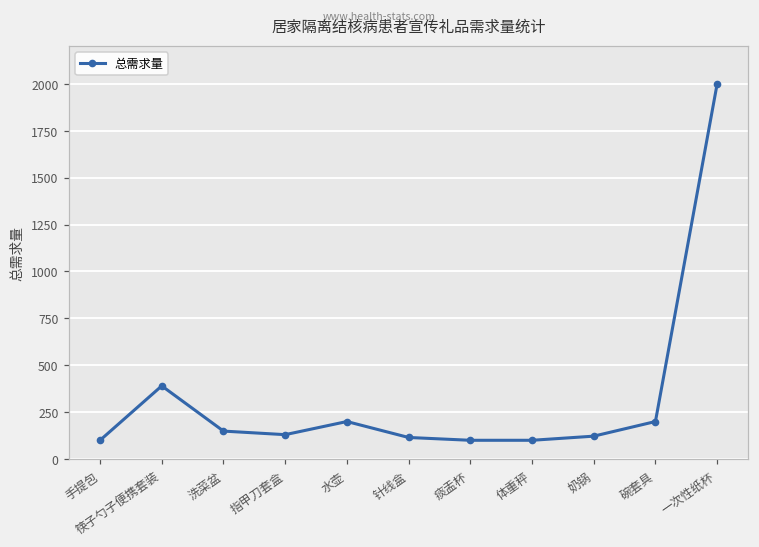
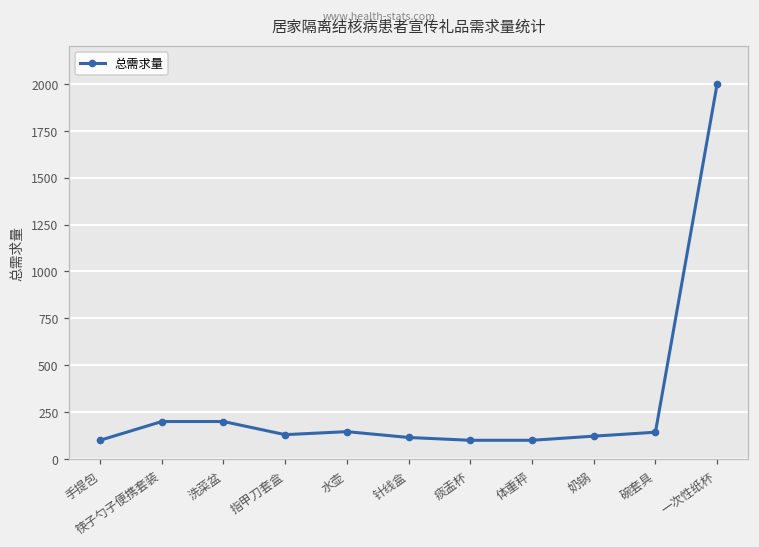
筷子勺子便携套装: 390 -> 200
洗菜盆: 150 -> 200
水壶: 200 -> 150
碗套具: 200 -> 140
